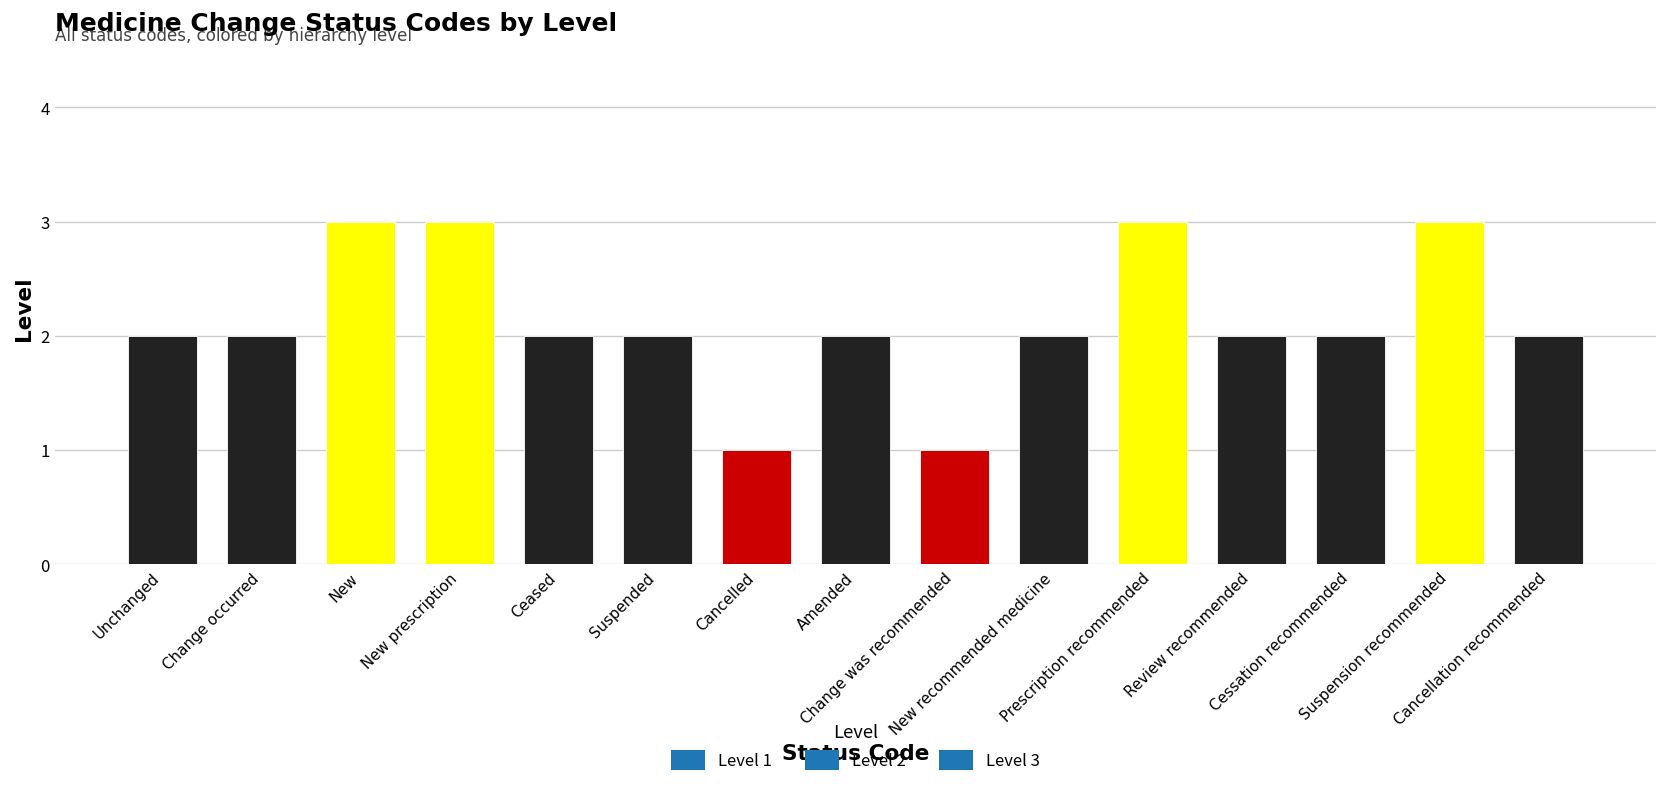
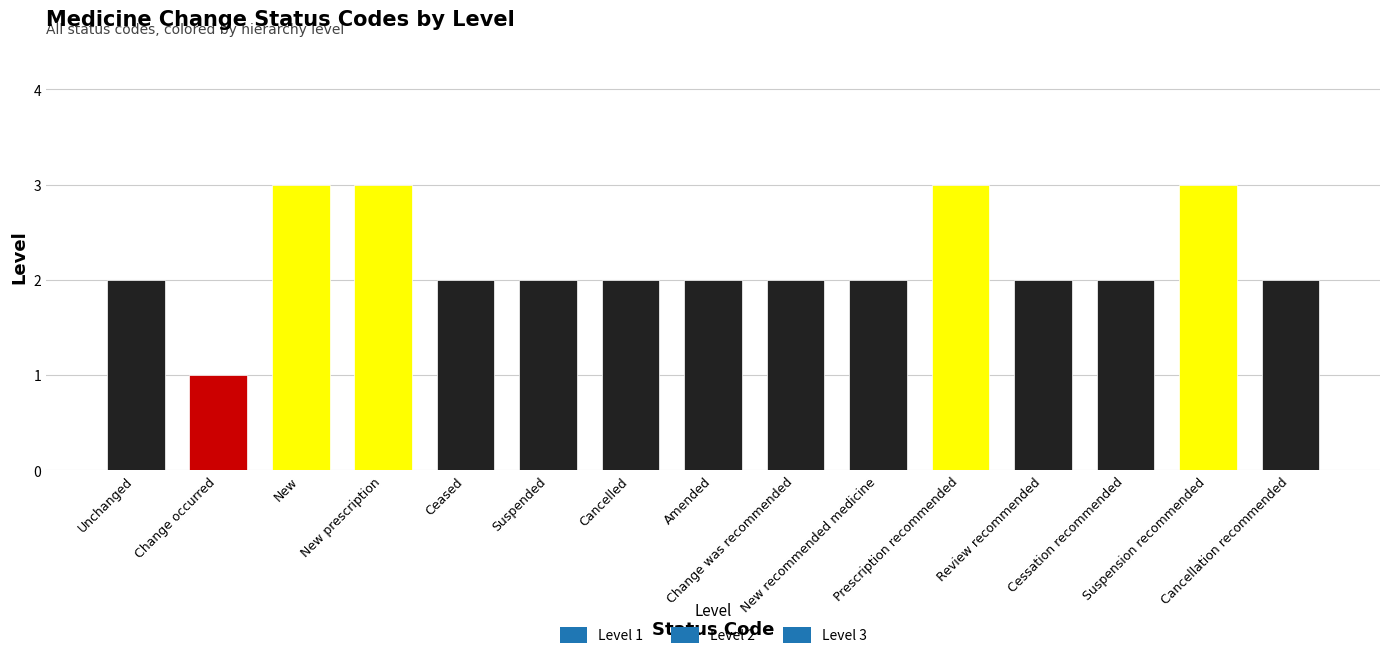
Change occurred: 2 -> 1
Cancelled: 1 -> 2
Change was recommended: 1 -> 2
